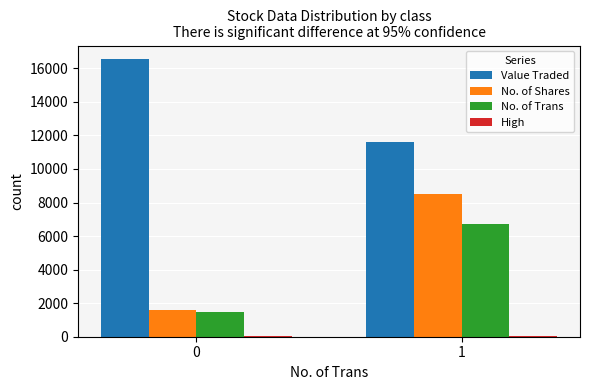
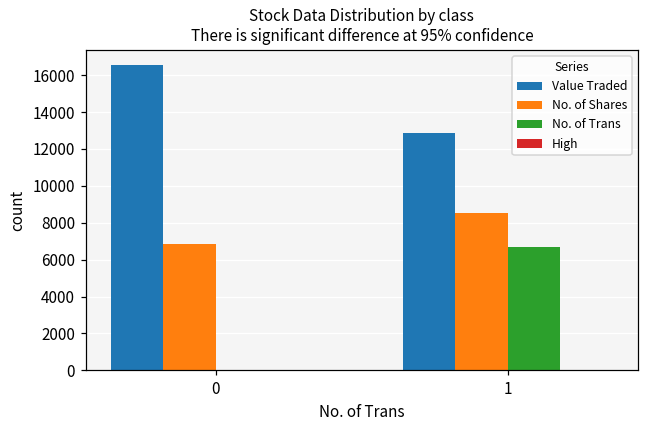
No. of Shares, 0: 1600 -> 6800
No. of Trans, 0: 1500 -> 0
Value Traded, 1: 11600 -> 12900
